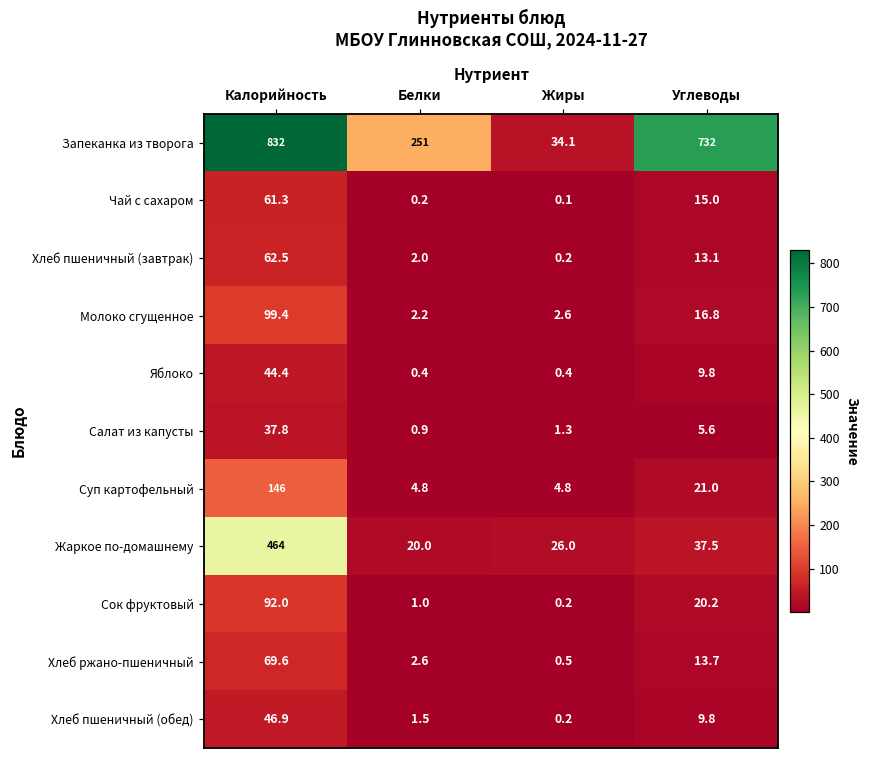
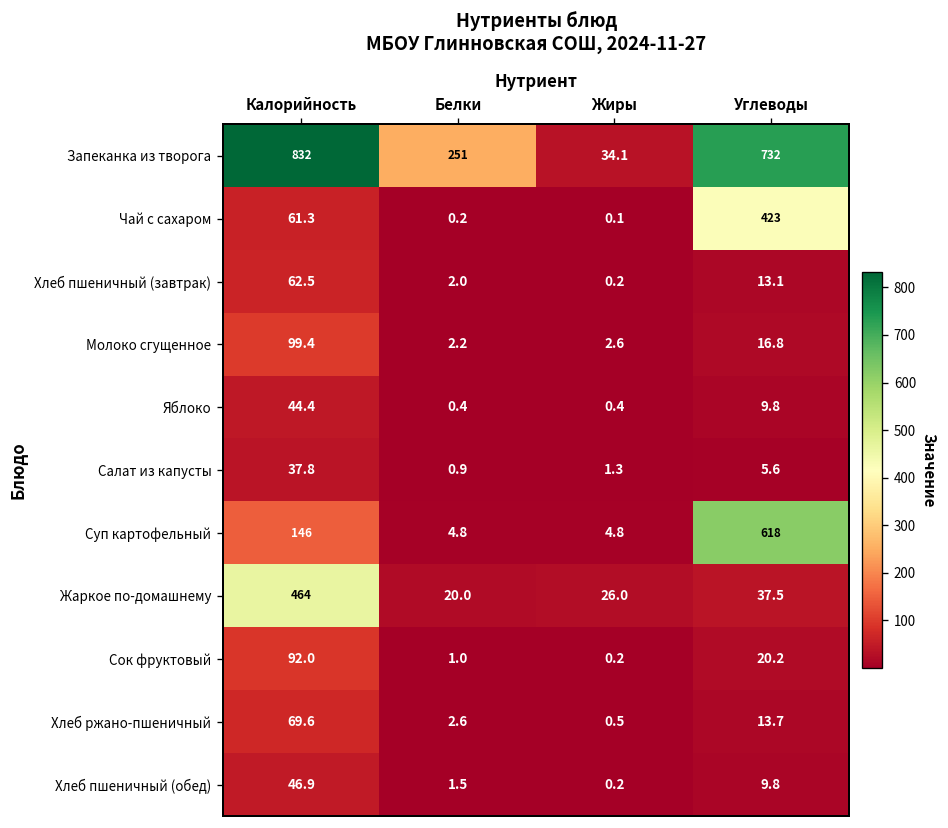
Чай с сахаром, Углеводы: 15.0 -> 423
Суп картофельный, Углеводы: 21.0 -> 618
